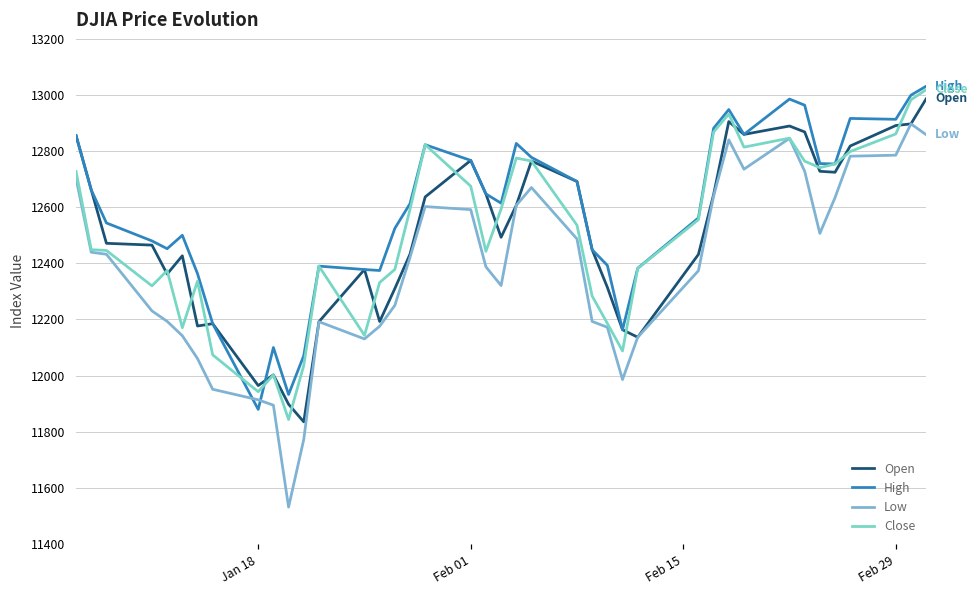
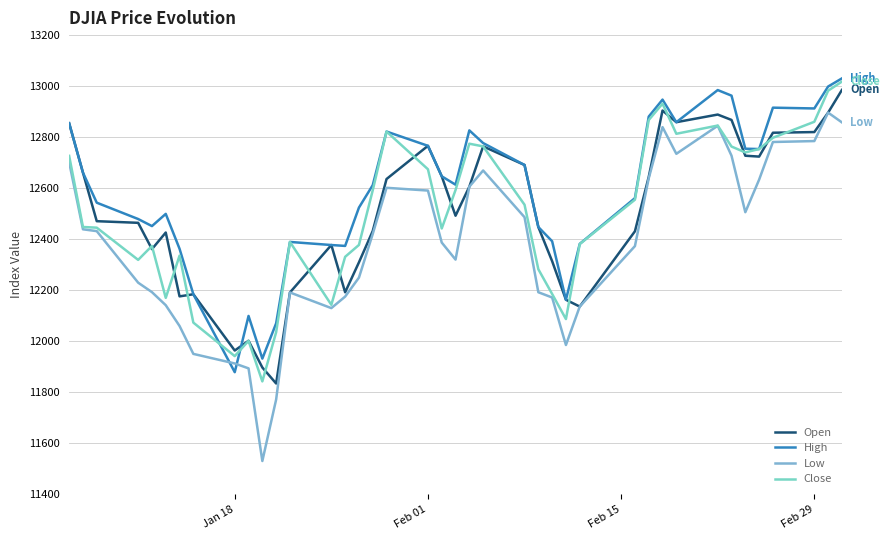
Open, Feb 29: 12890 -> 12820
